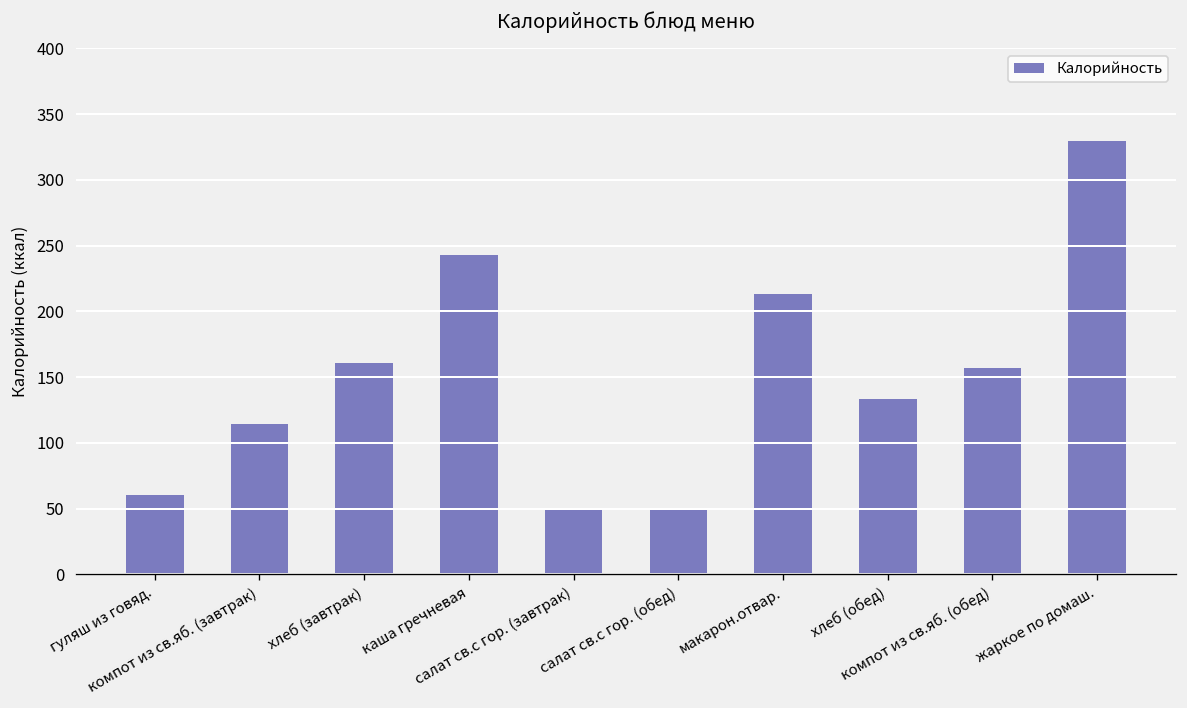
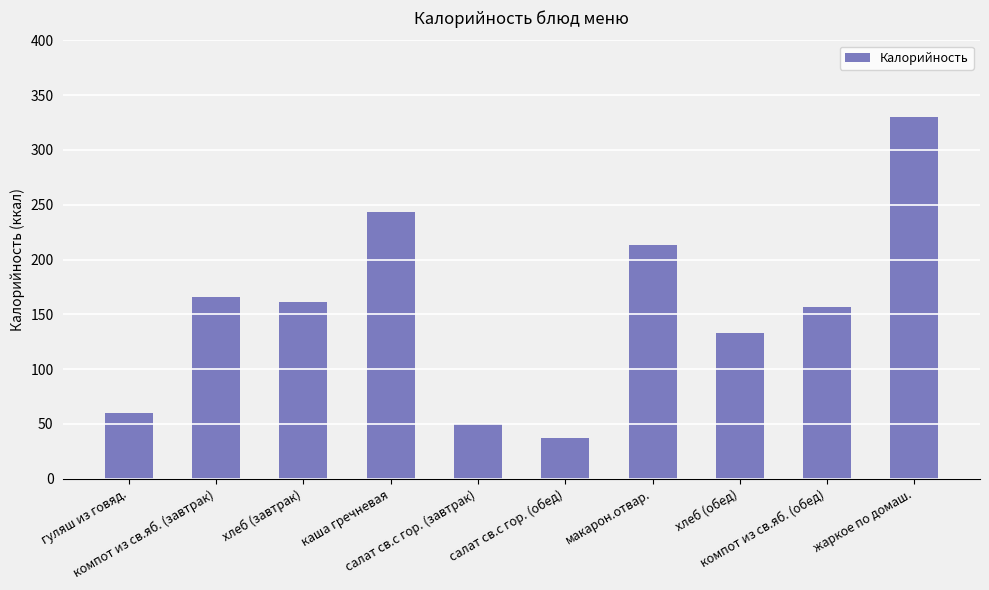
компот из св.яб. (завтрак): 114 -> 166
салат св.с гор. (обед): 50 -> 37
